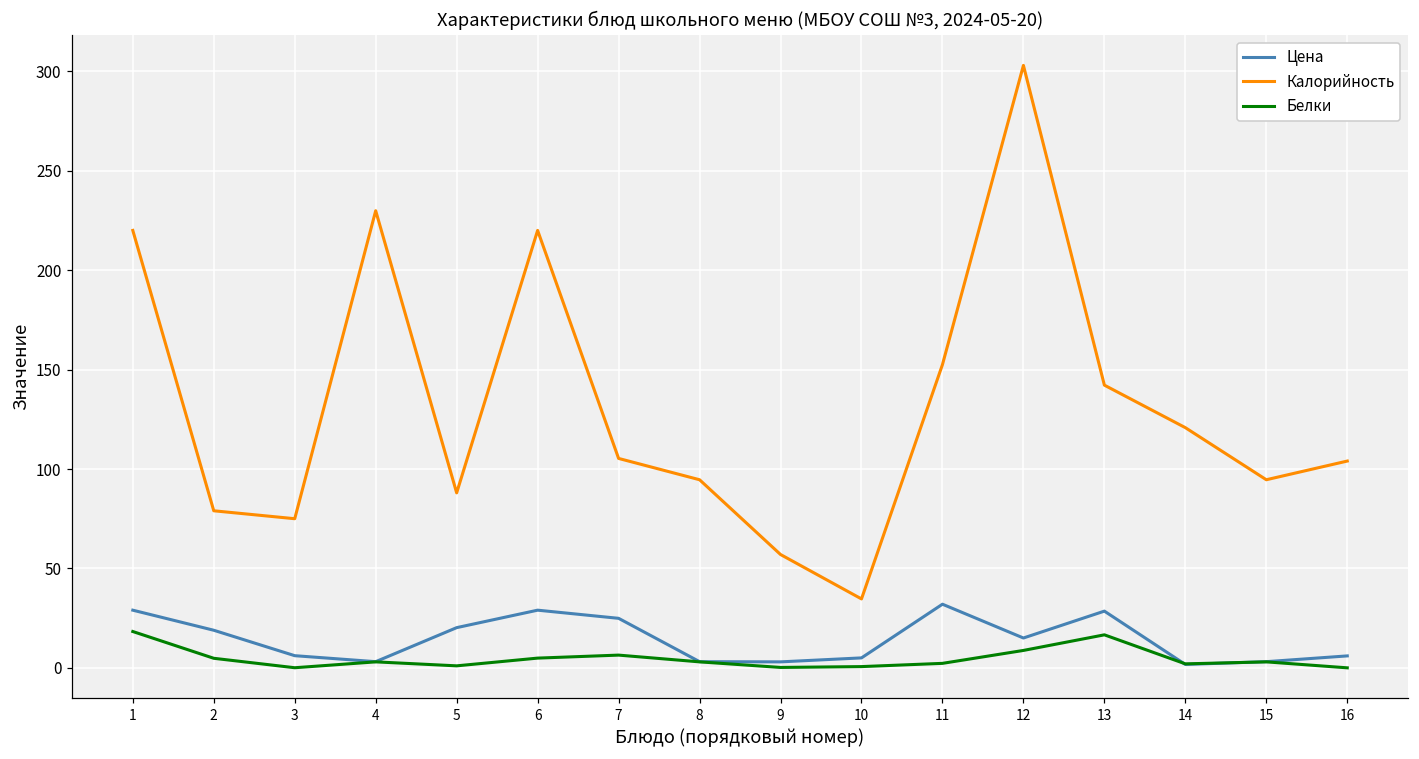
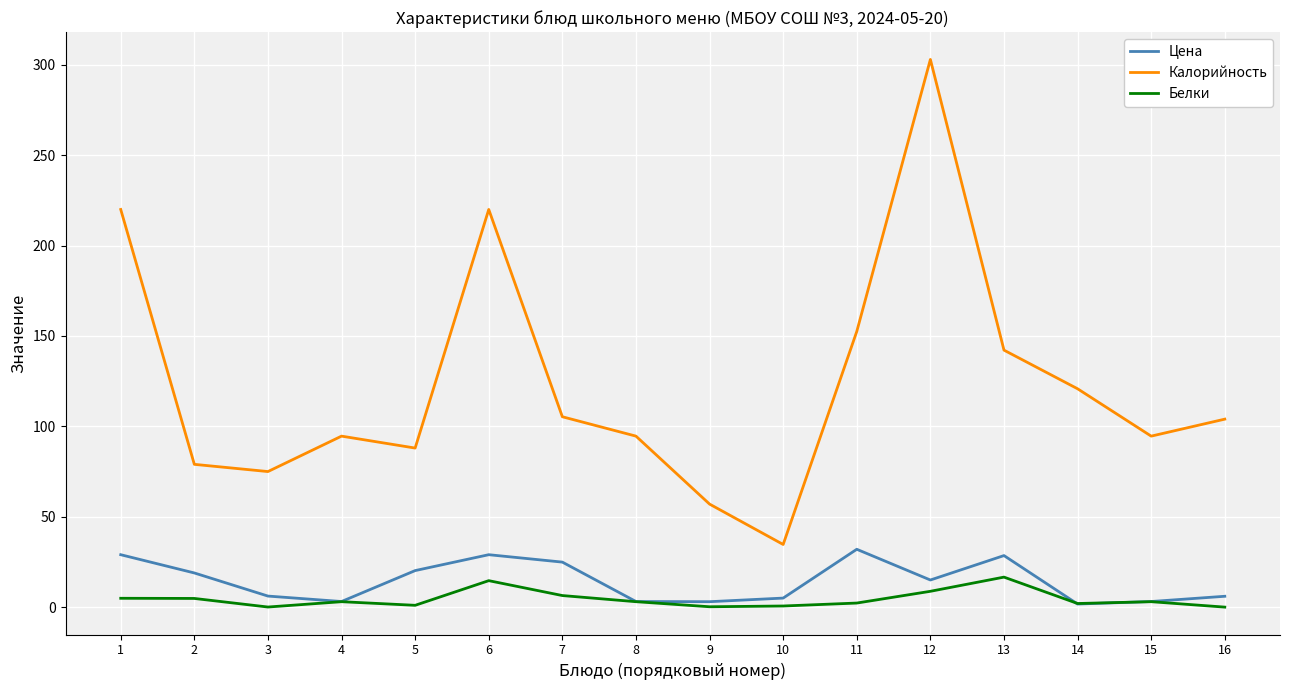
Белки, 1: 18 -> 5
Калорийность, 4: 230 -> 95
Белки, 6: 5 -> 15
